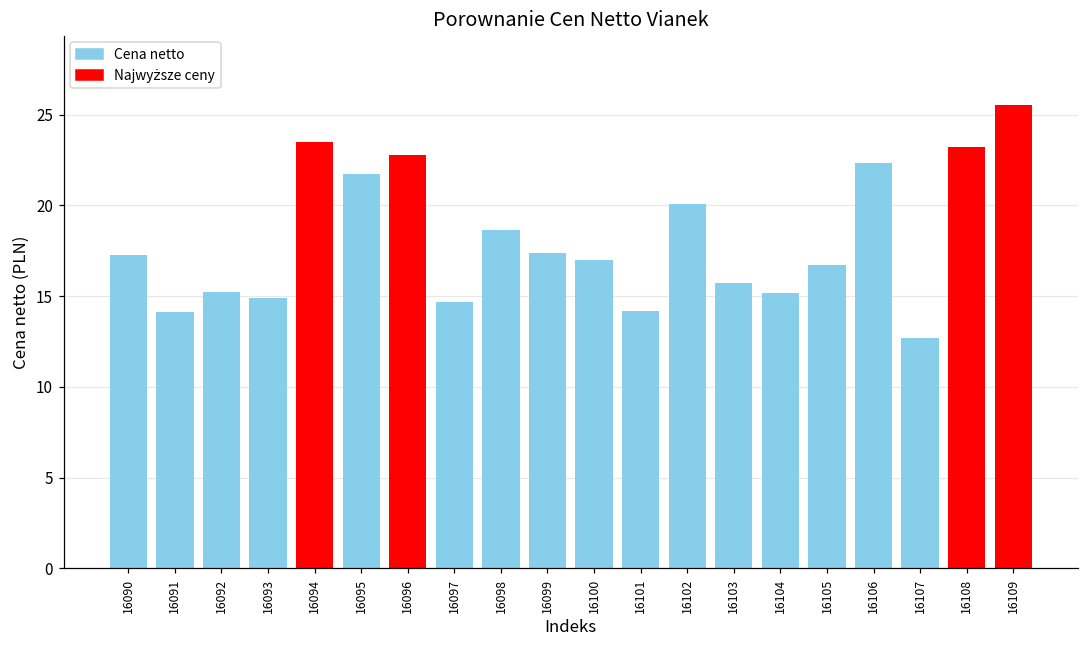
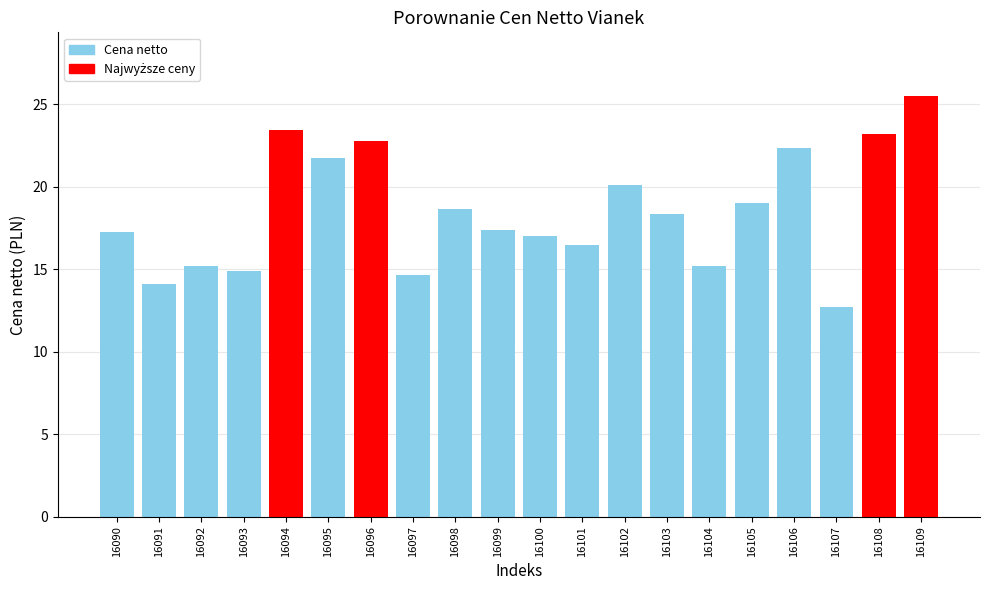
16101: 14.2 -> 16.5
16103: 15.8 -> 18.3
16105: 16.7 -> 19.0
